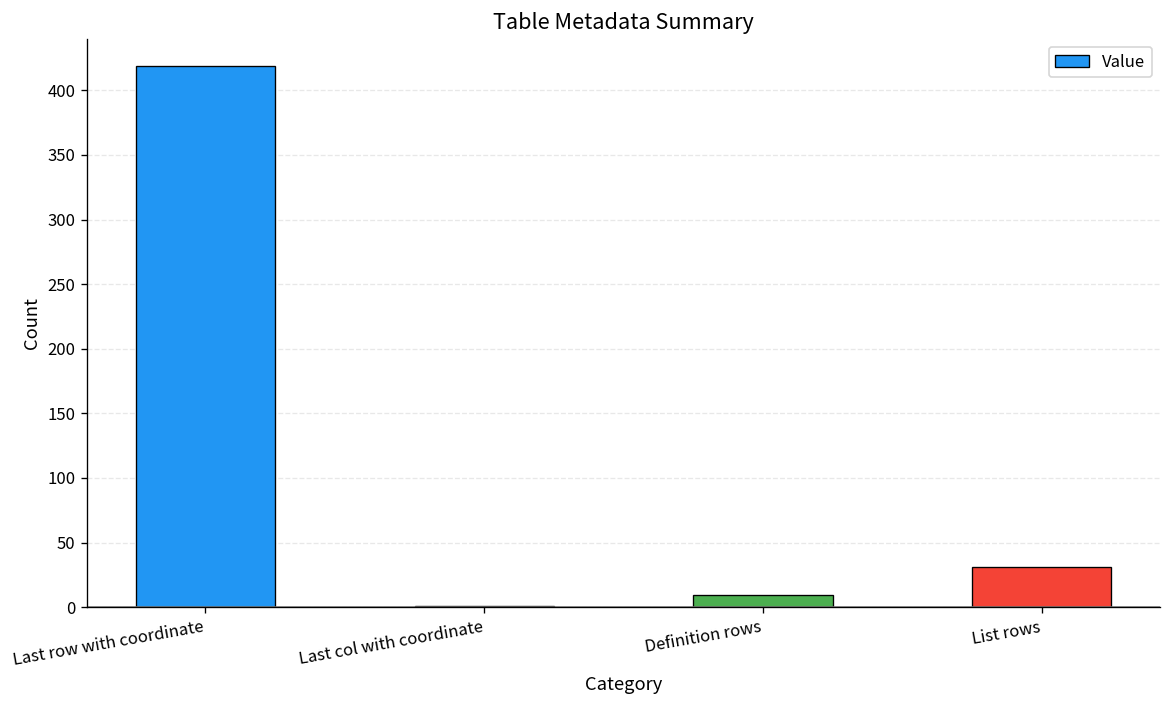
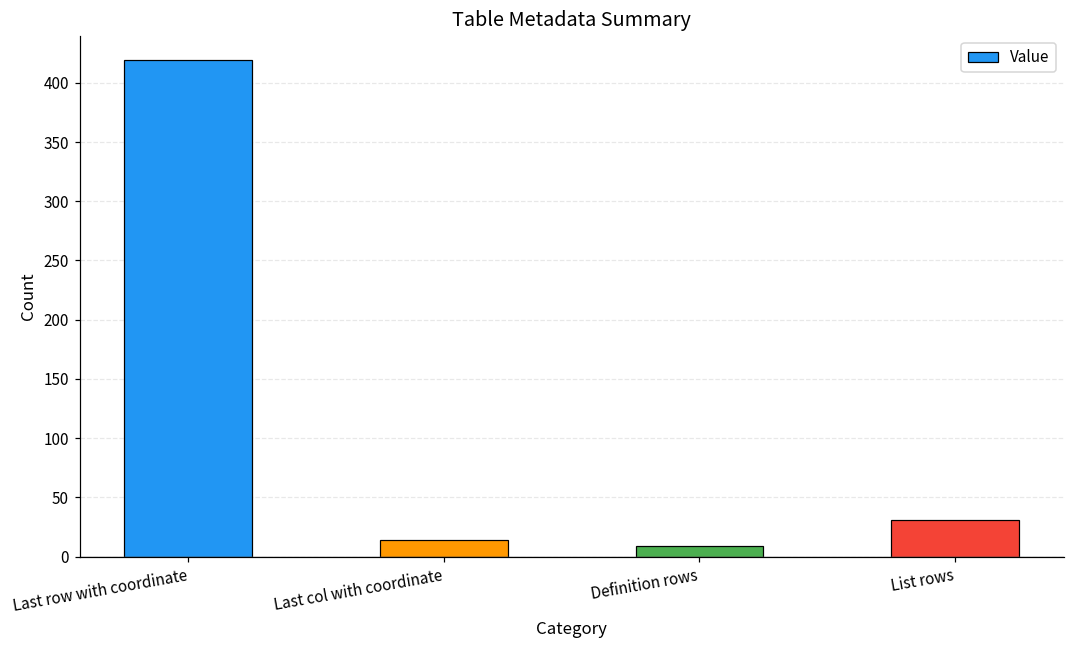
Last col with coordinate: 1 -> 14
